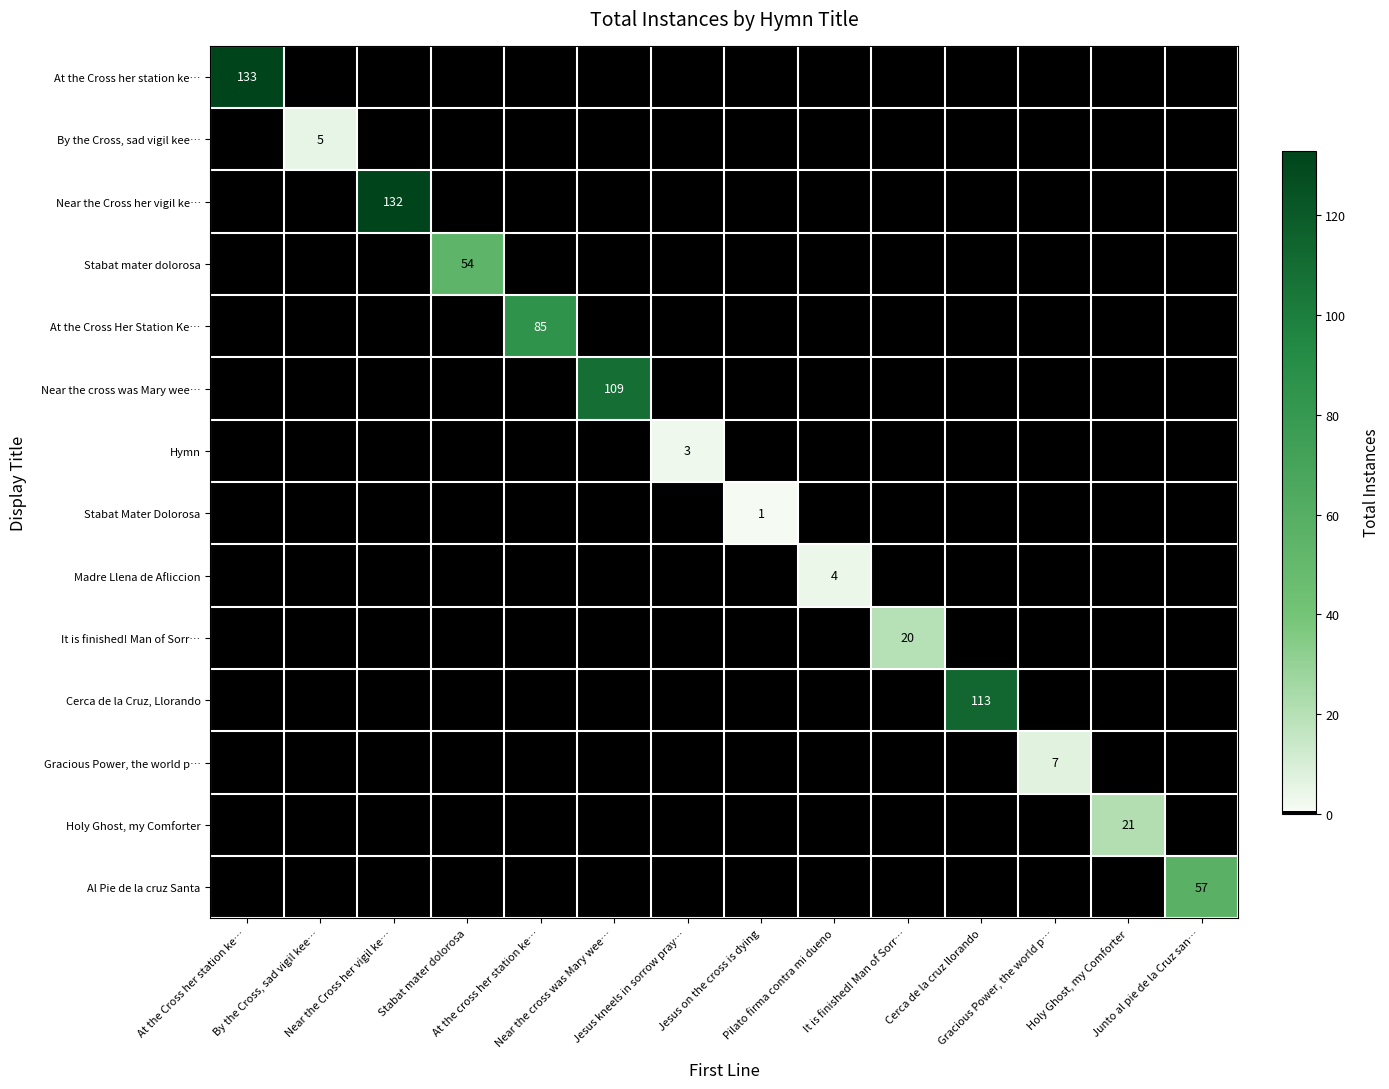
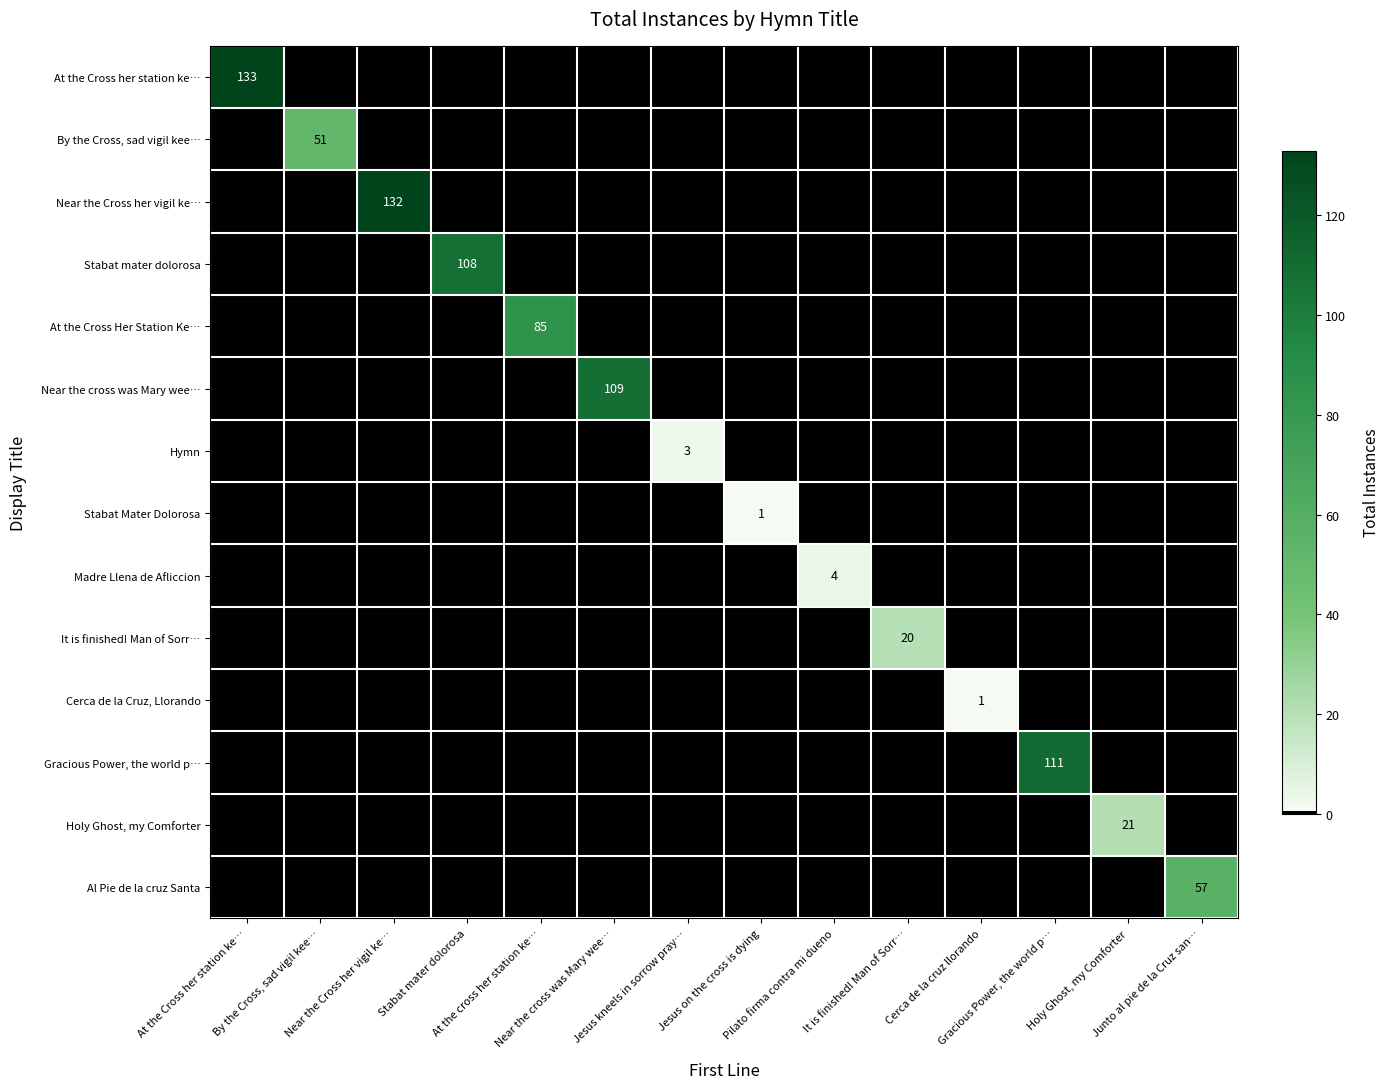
By the Cross, sad vigil kee…, By the Cross, sad vigil kee…: 5 -> 51
Stabat mater dolorosa, Stabat mater dolorosa: 54 -> 108
Cerca de la Cruz, Llorando, Cerca de la cruz llorando: 113 -> 1
Gracious Power, the world p…, Gracious Power, the world p…: 7 -> 111
